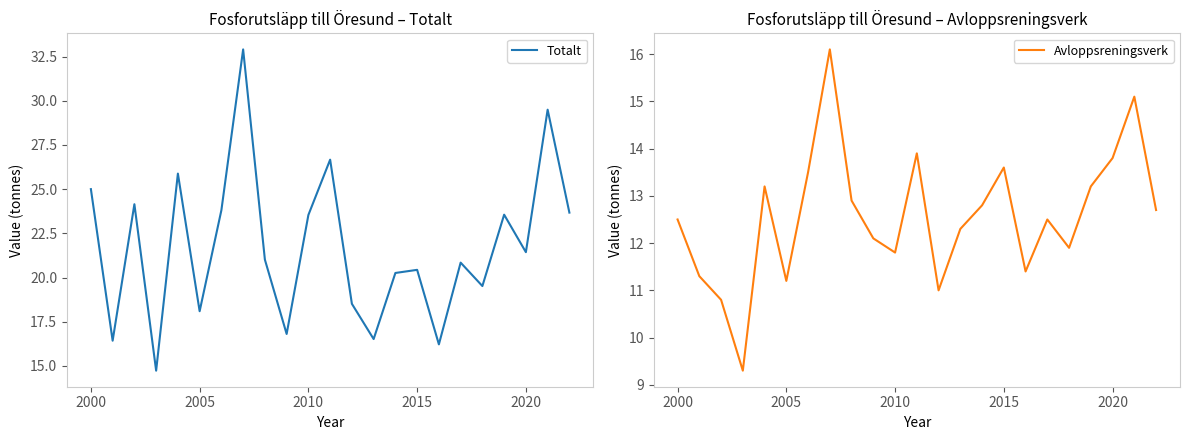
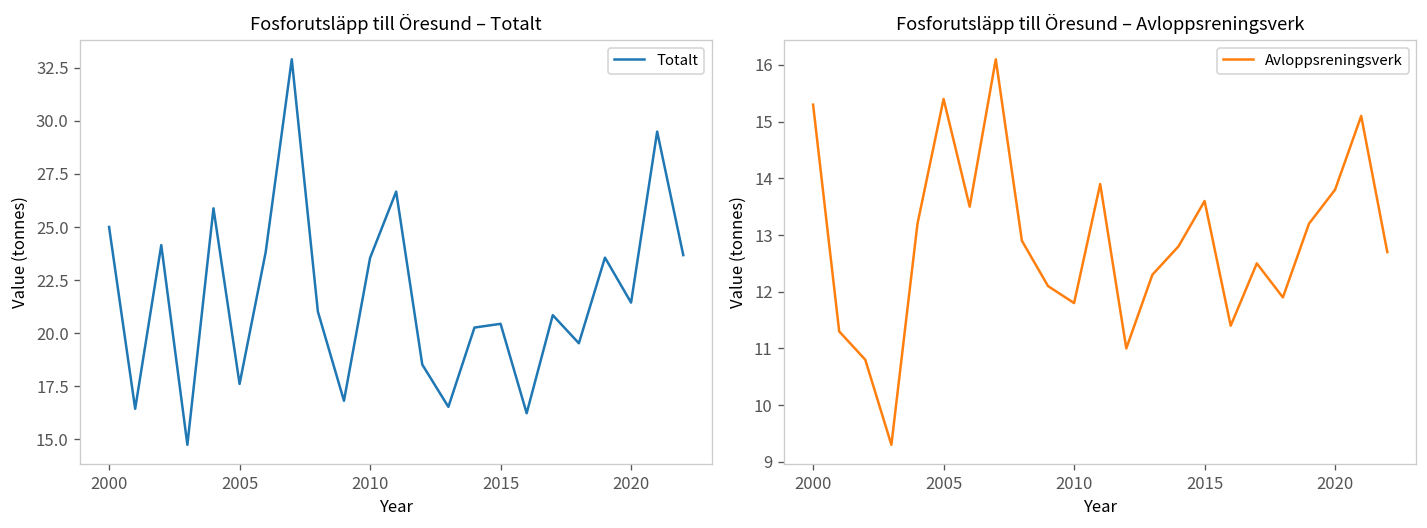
Fosforutsläpp till Öresund – Totalt, 2005: 18.1 -> 17.6
Fosforutsläpp till Öresund – Avloppsreningsverk, 2000: 12.5 -> 15.3
Fosforutsläpp till Öresund – Avloppsreningsverk, 2005: 11.2 -> 15.4
